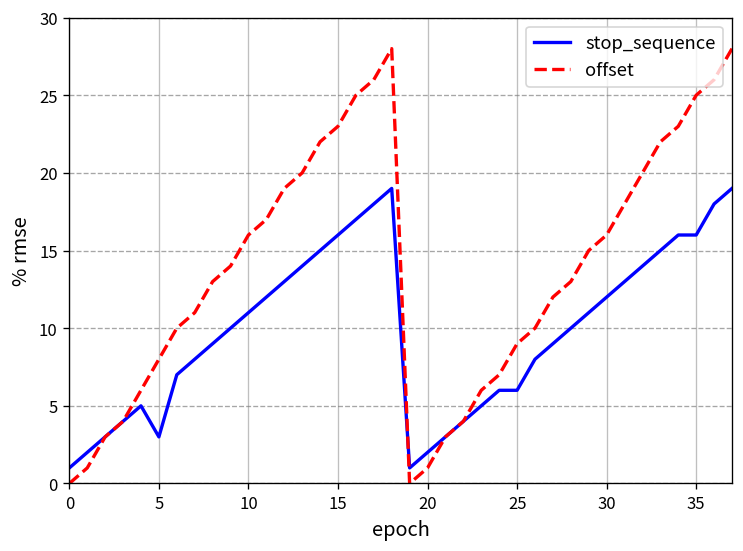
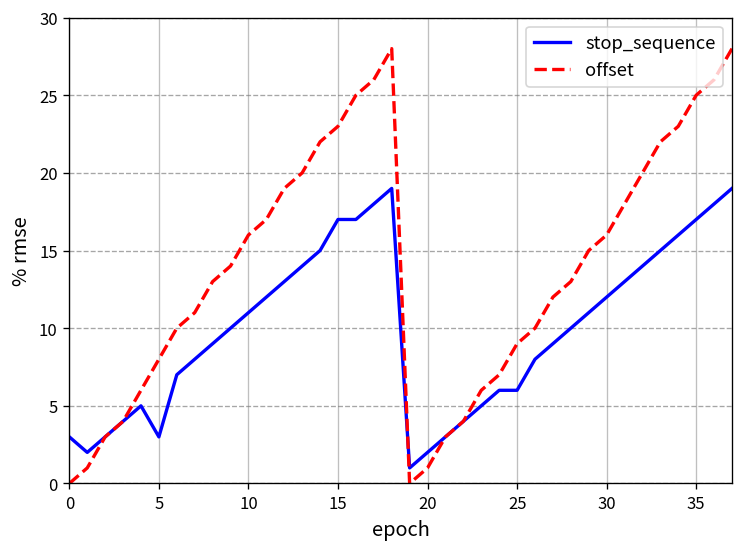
stop_sequence, 0: 1 -> 3
stop_sequence, 15: 16 -> 17
stop_sequence, 35: 16 -> 17
